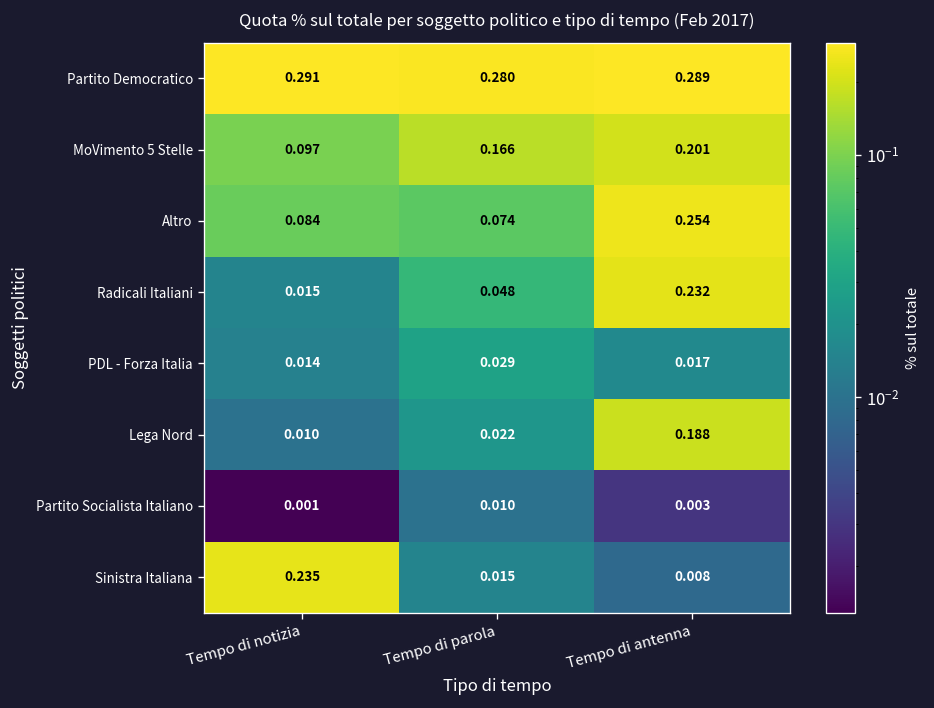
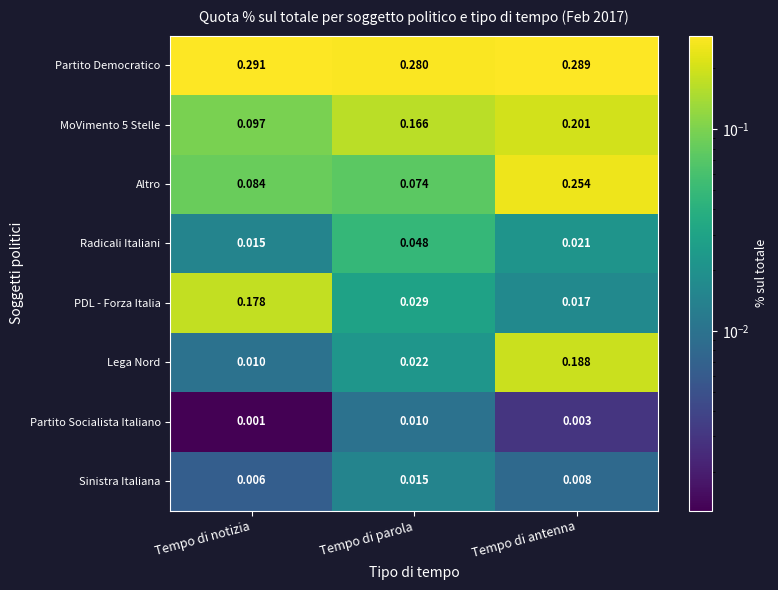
Radicali Italiani, Tempo di antenna: 0.232 -> 0.021
PDL - Forza Italia, Tempo di notizia: 0.014 -> 0.178
Sinistra Italiana, Tempo di notizia: 0.235 -> 0.006
